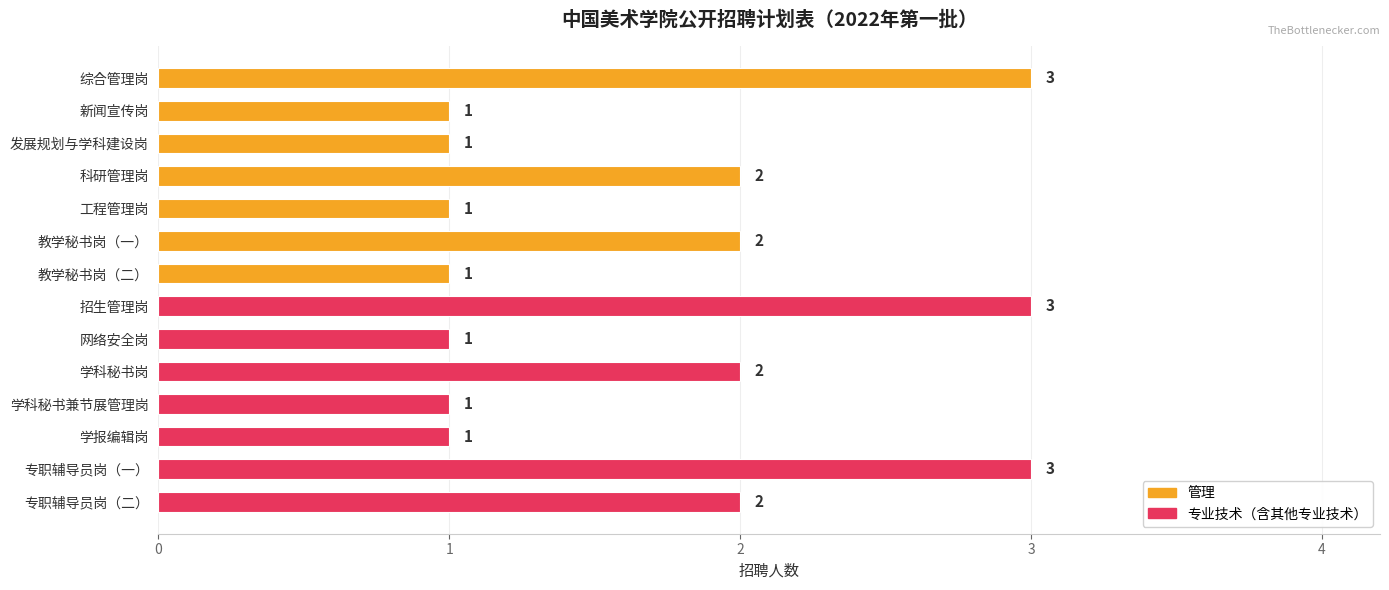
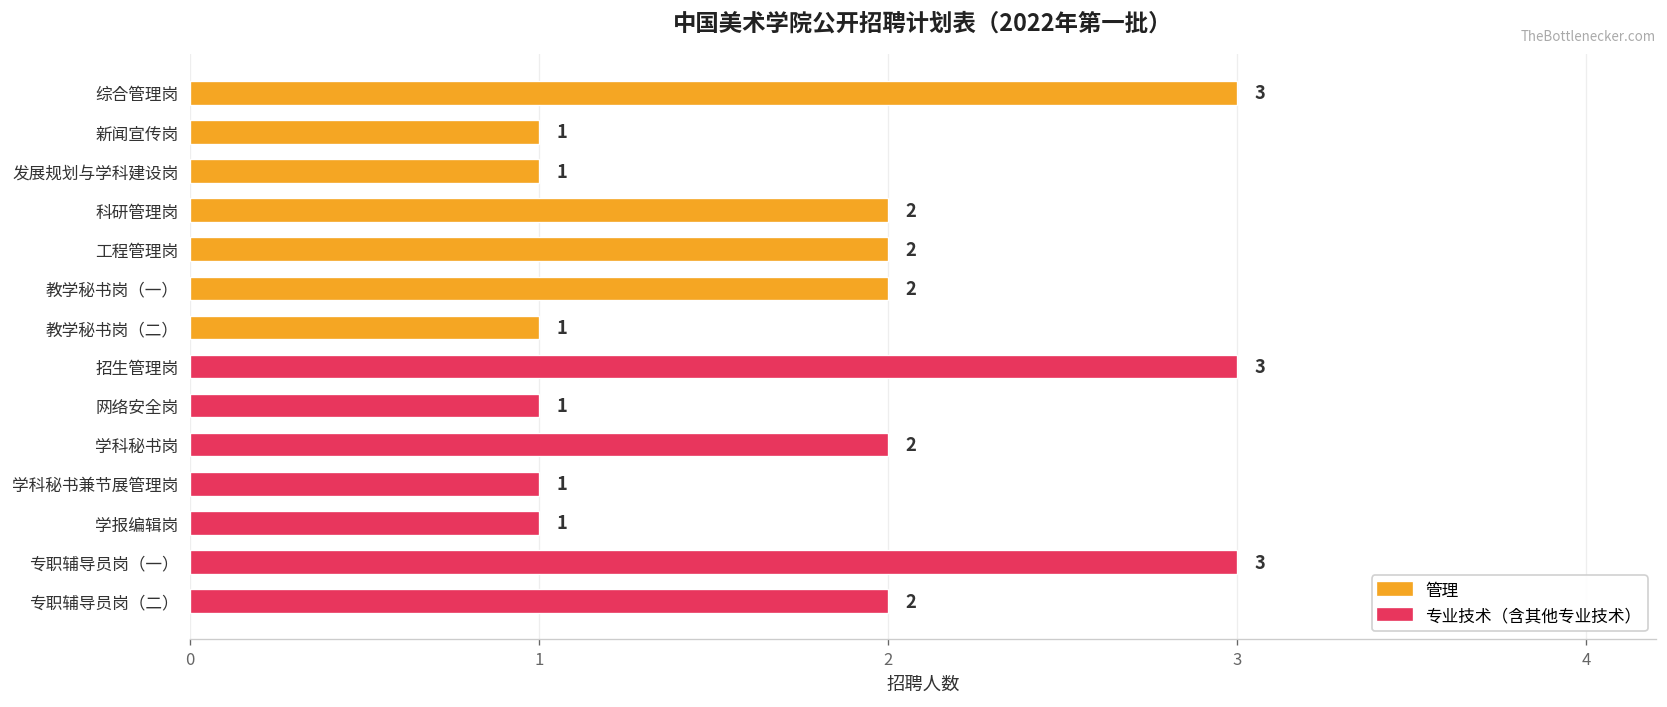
工程管理岗: 1 -> 2
